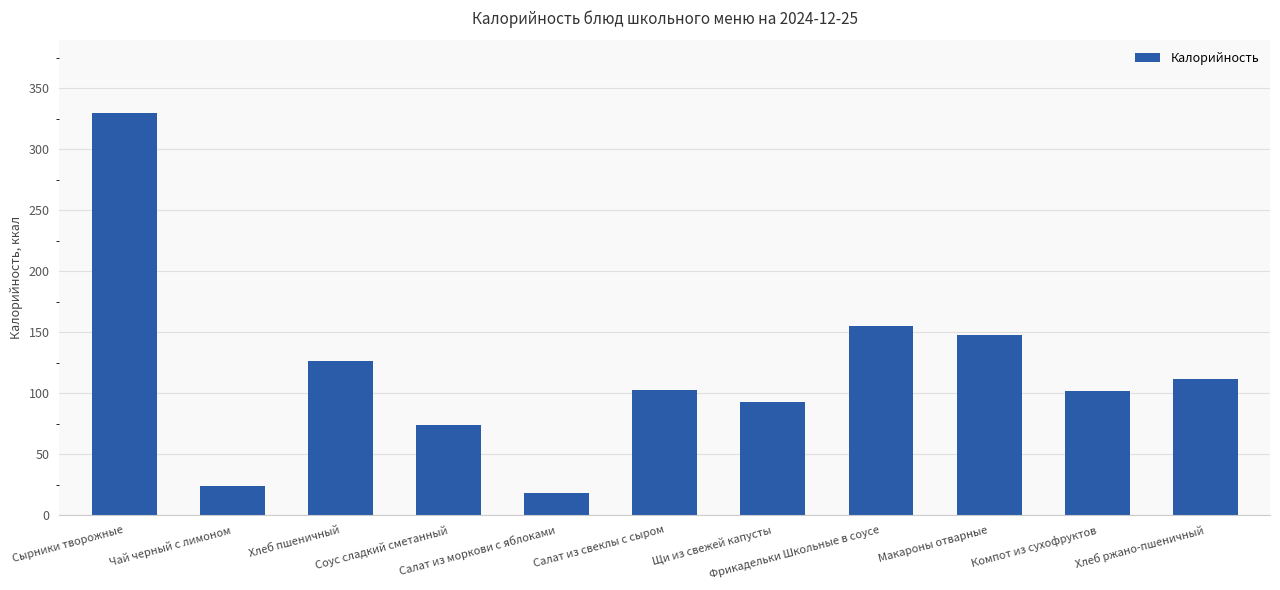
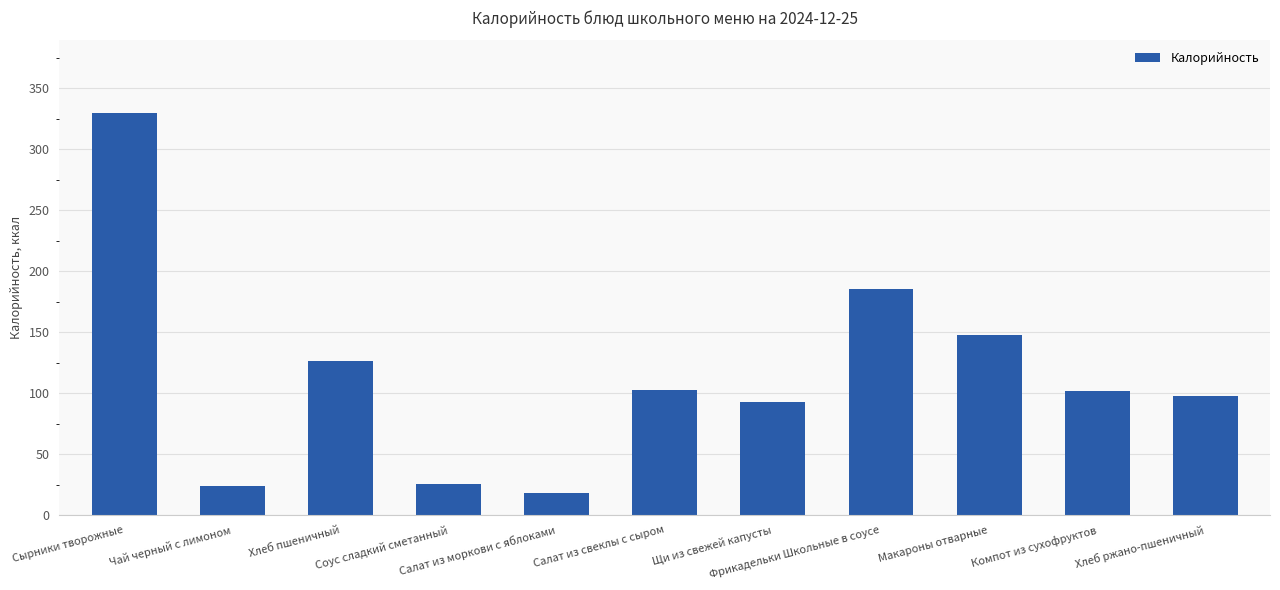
Соус сладкий сметанный: 74 -> 26
Фрикадельки Школьные в соусе: 155 -> 185
Хлеб ржано-пшеничный: 112 -> 98
